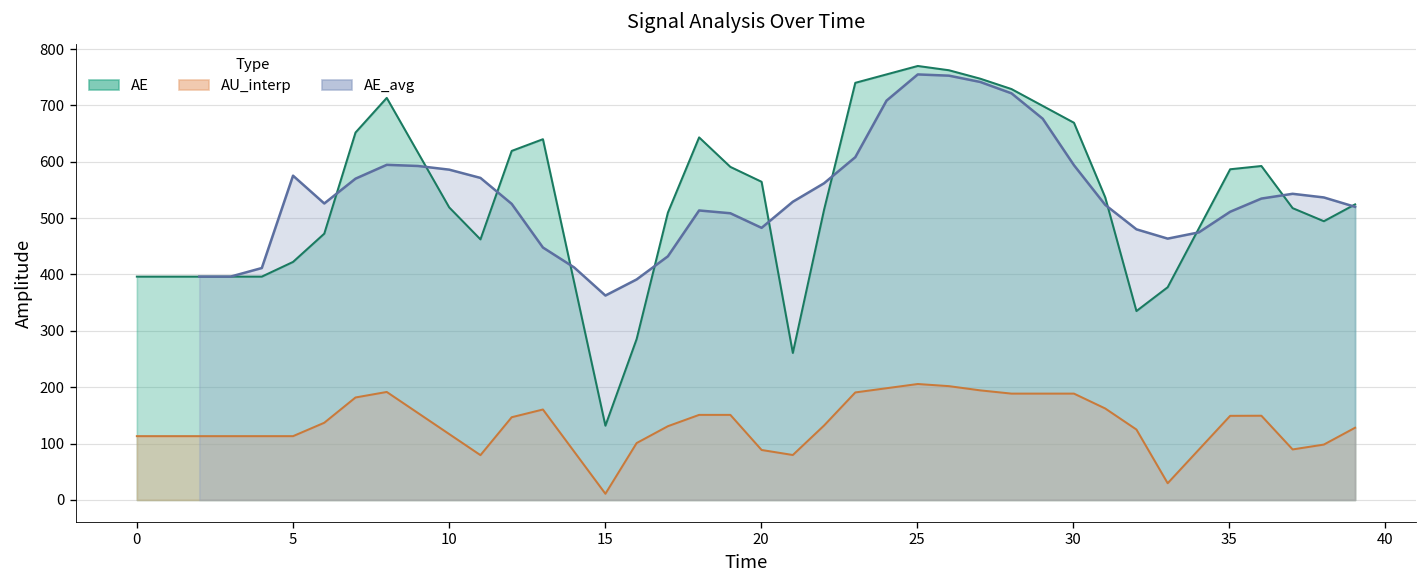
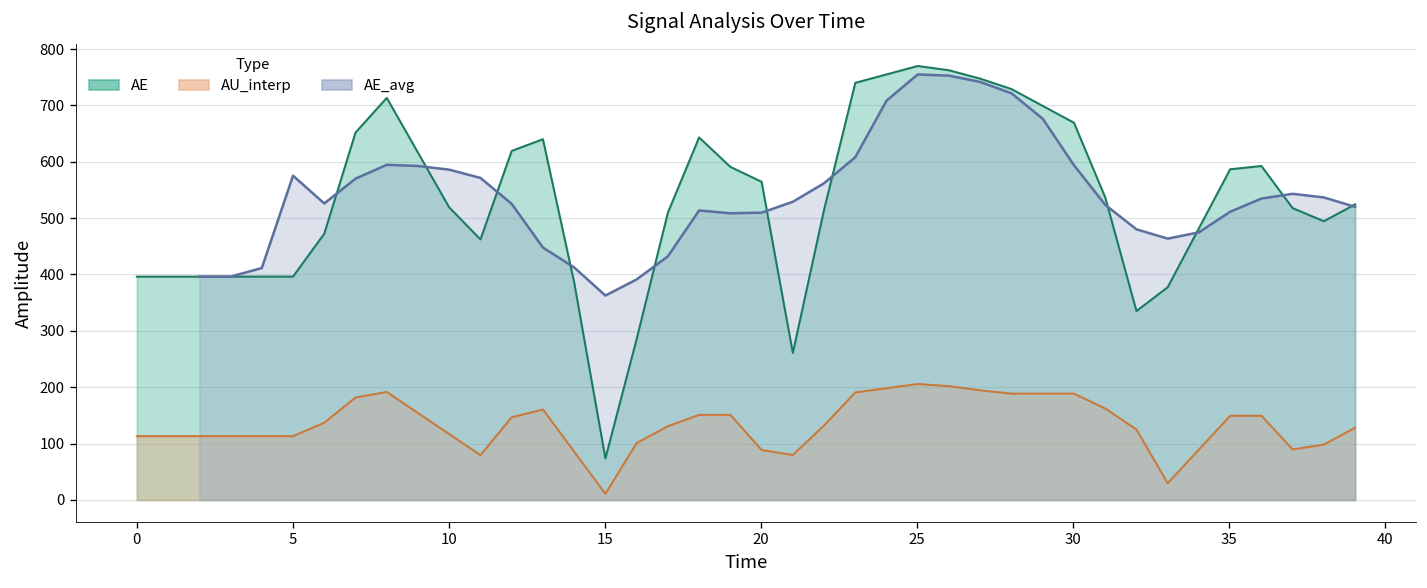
AE, 5: 420 -> 400
AE, 15: 130 -> 70
AE_avg, 20: 480 -> 510
